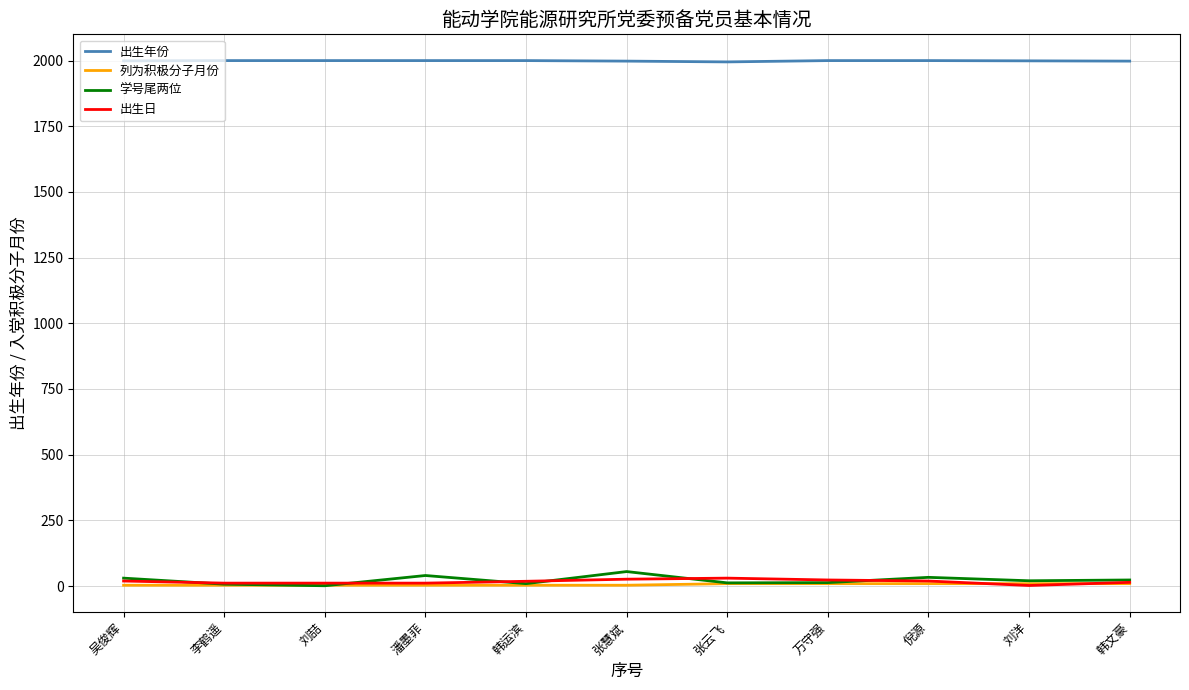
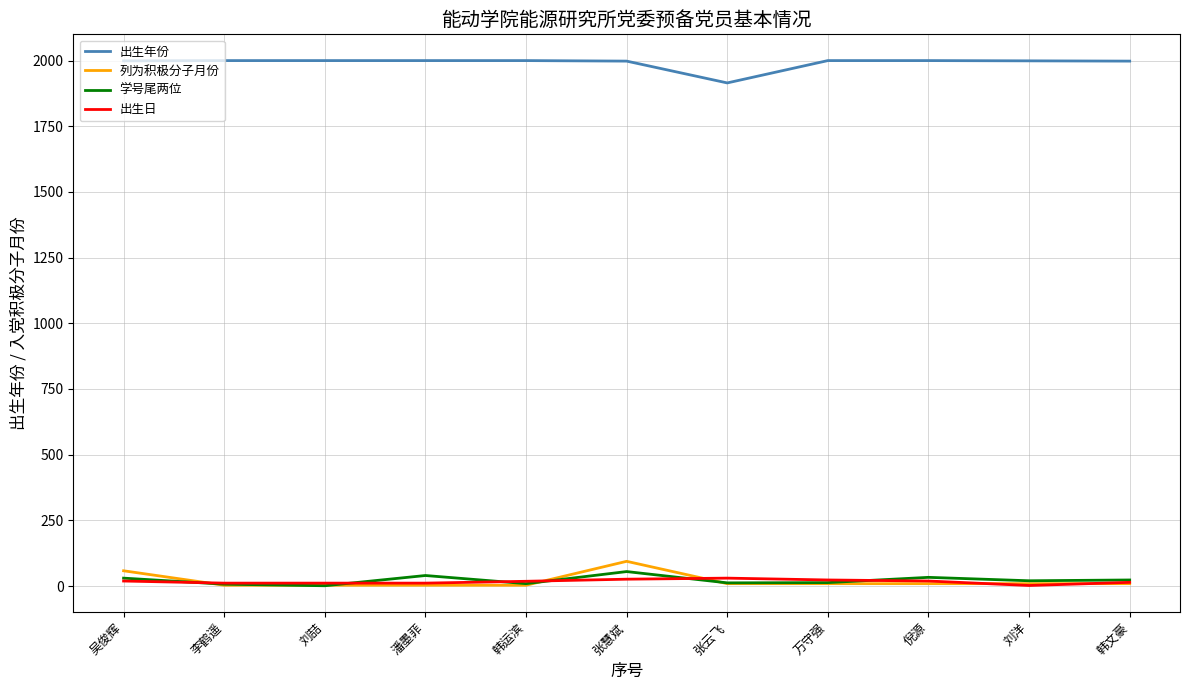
列为积极分子月份, 吴俊辉: 0 -> 60
列为积极分子月份, 张慧斌: 0 -> 90
出生年份, 张云飞: 2000 -> 1920
